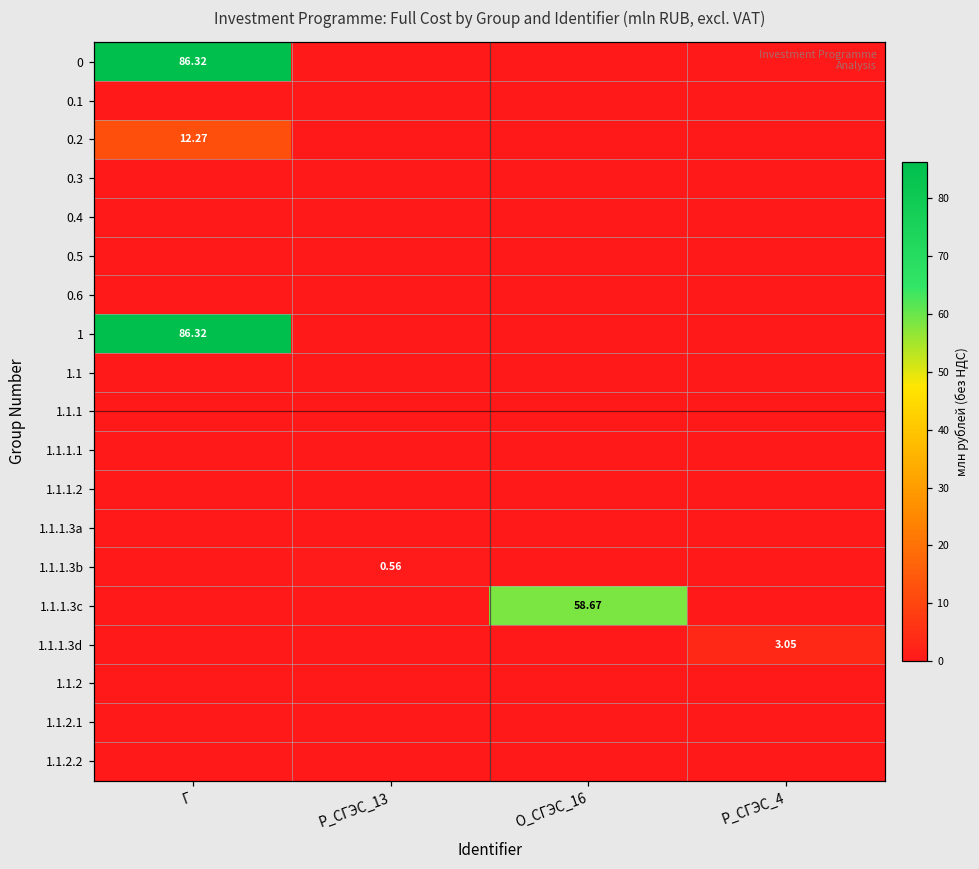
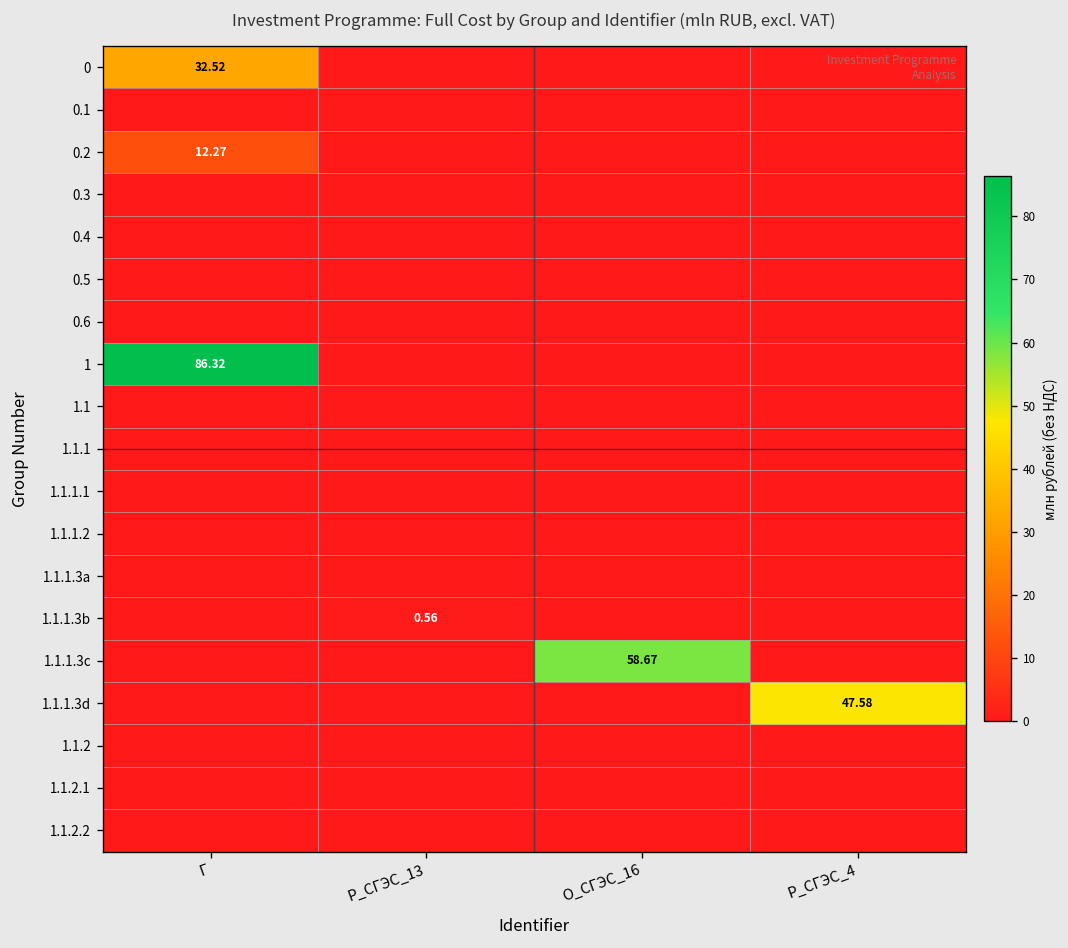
0, Г: 86.32 -> 32.52
1.1.1.3d, P_СГЭС_4: 3.05 -> 47.58
